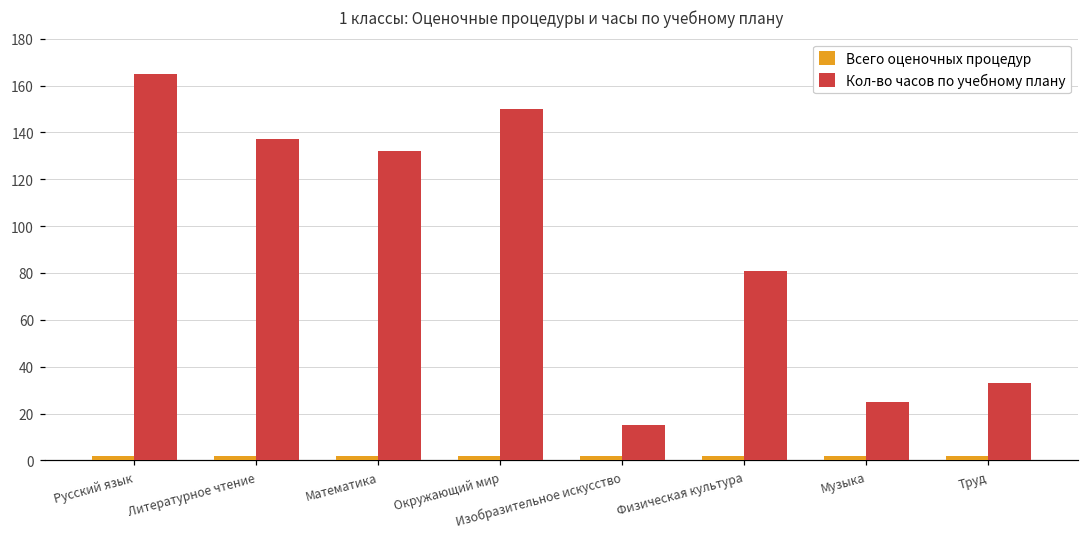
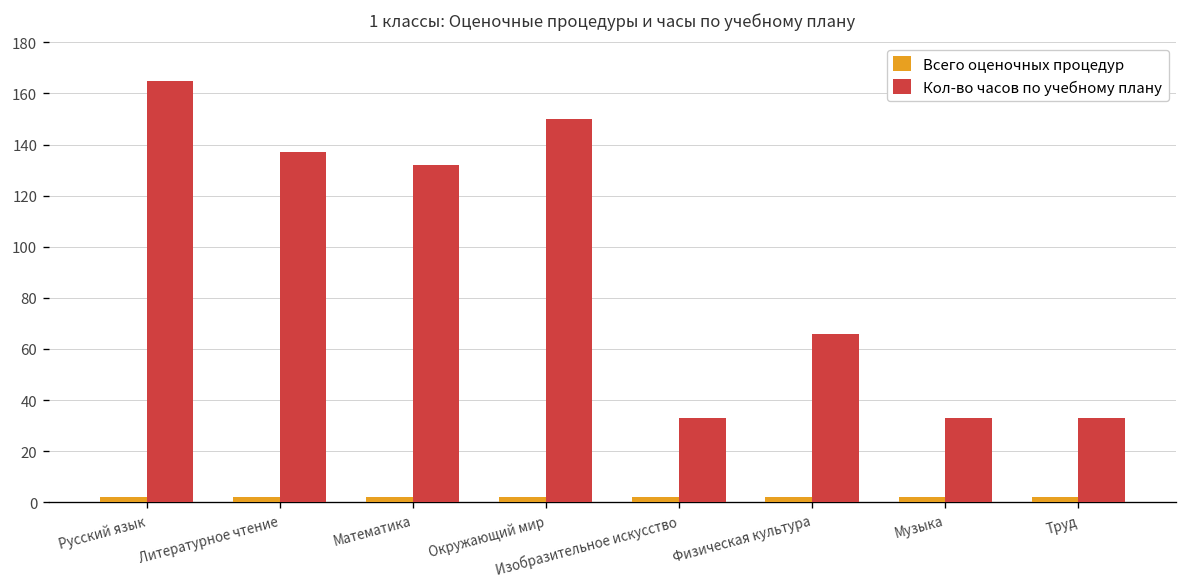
Кол-во часов по учебному плану, Изобразительное искусство: 15 -> 33
Кол-во часов по учебному плану, Физическая культура: 81 -> 66
Кол-во часов по учебному плану, Музыка: 25 -> 33
